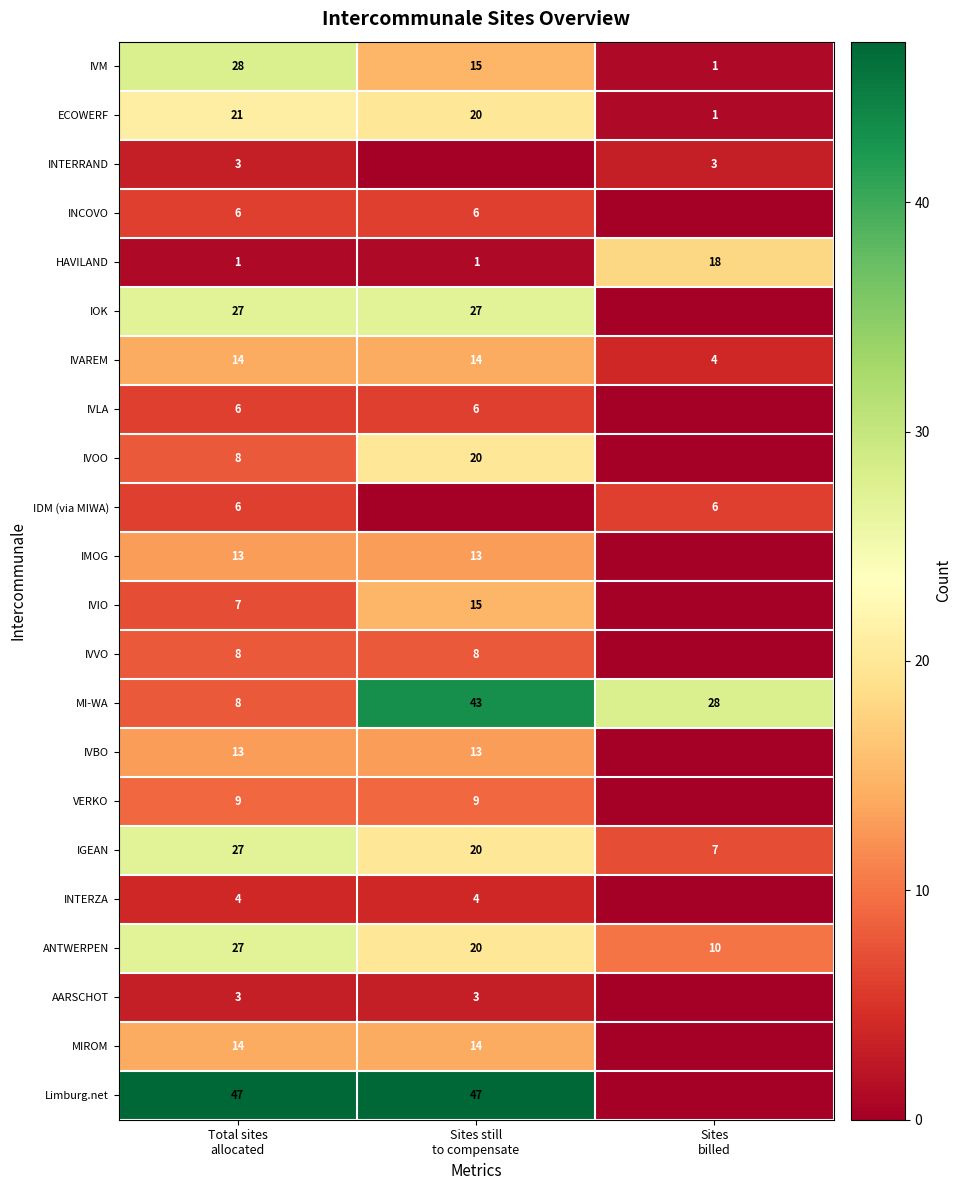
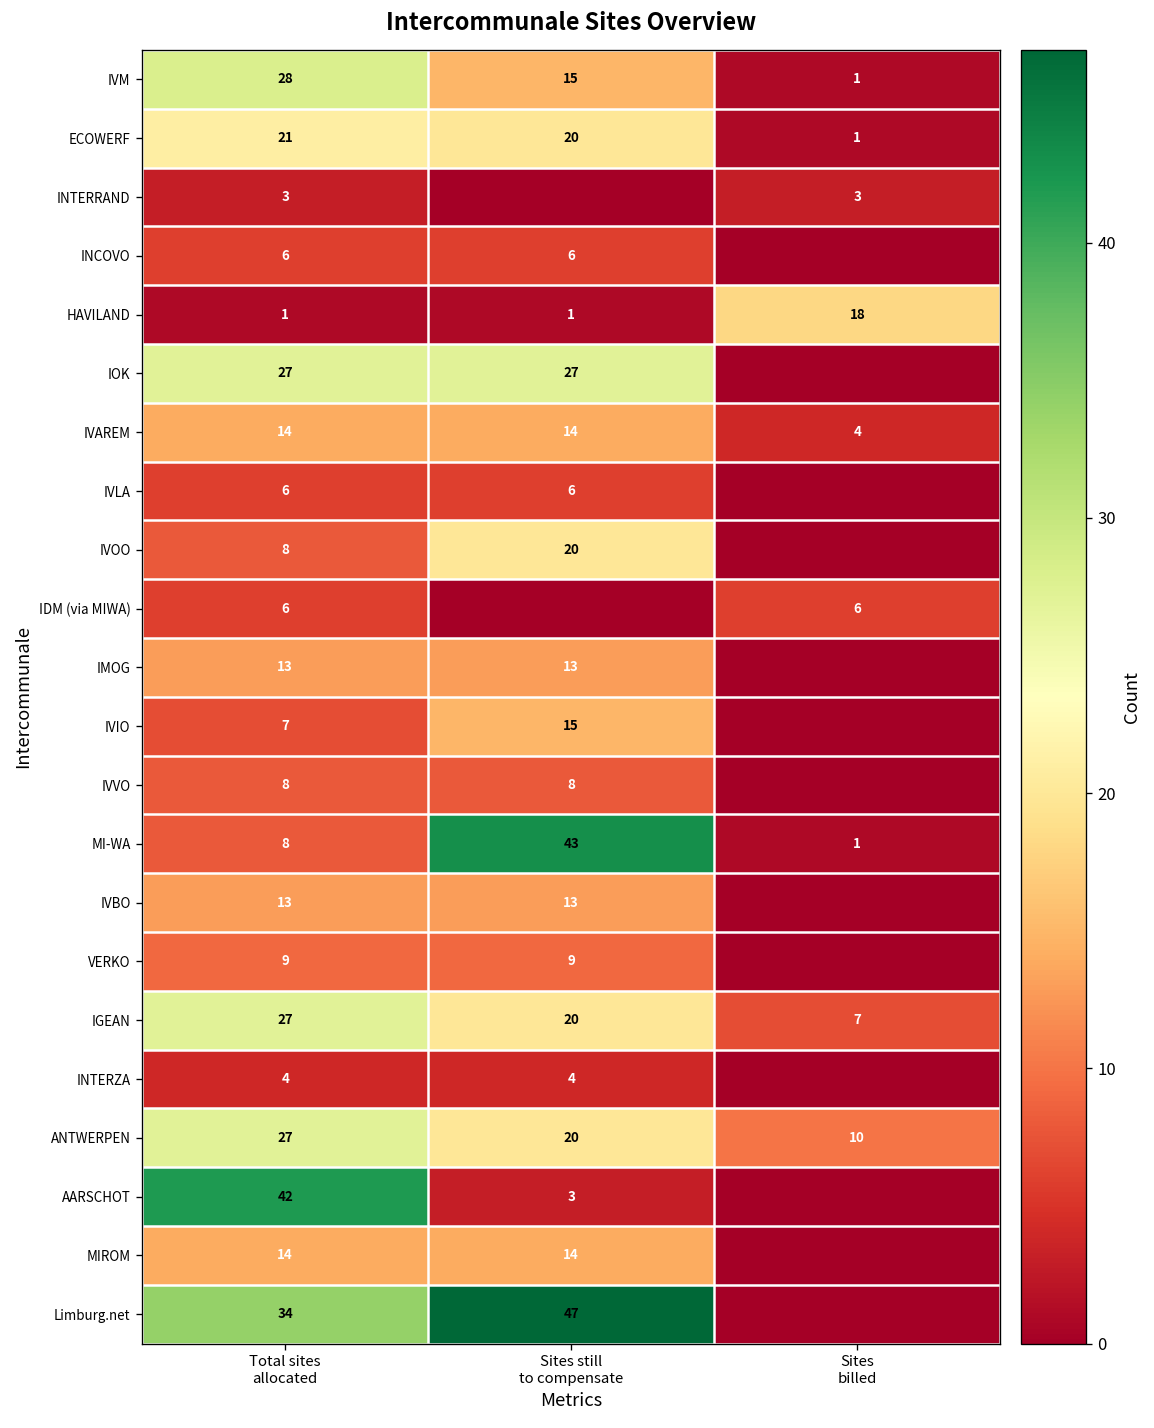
MI-WA, Sites billed: 28 -> 1
AARSCHOT, Total sites allocated: 3 -> 42
Limburg.net, Total sites allocated: 47 -> 34
